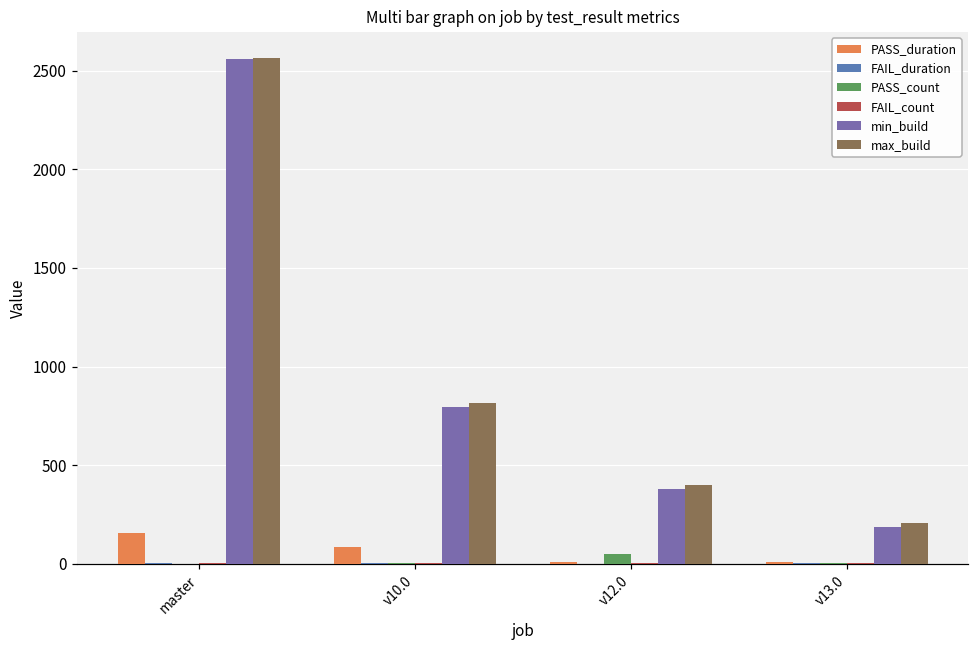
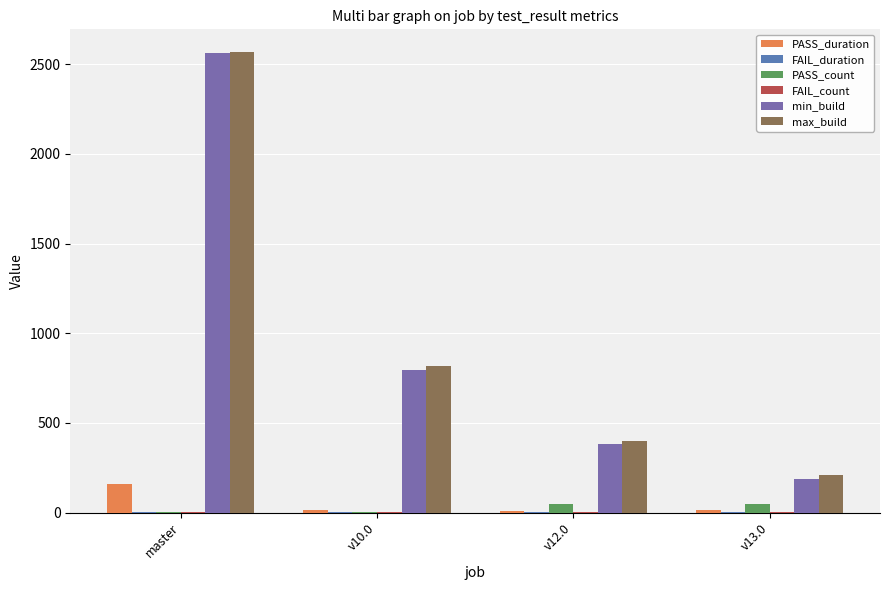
PASS_duration, v10.0: 80 -> 20
PASS_count, v13.0: 0 -> 50
